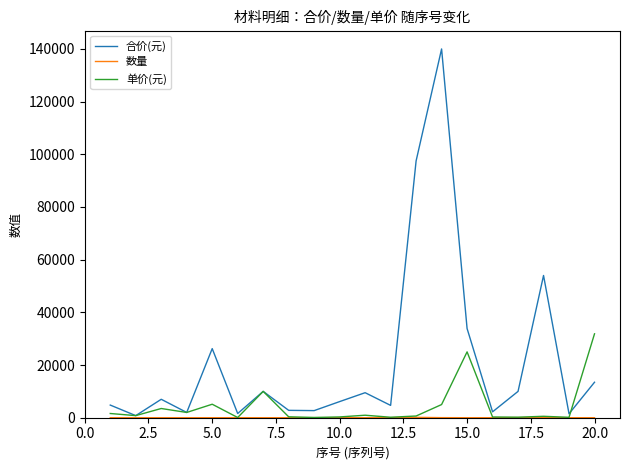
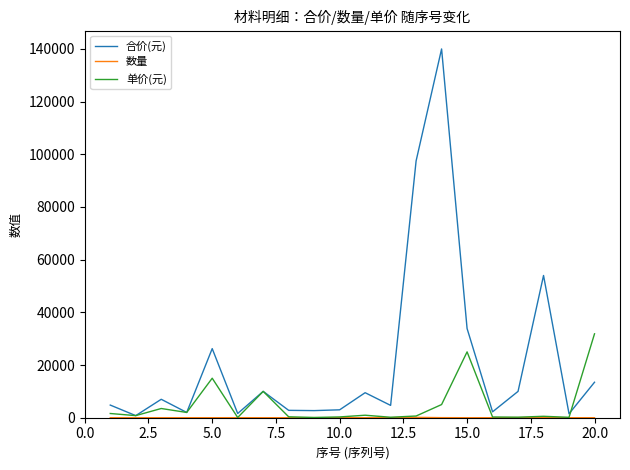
单价(元), 5.0: 5000 -> 15000
合价(元), 10.0: 6000 -> 3000
